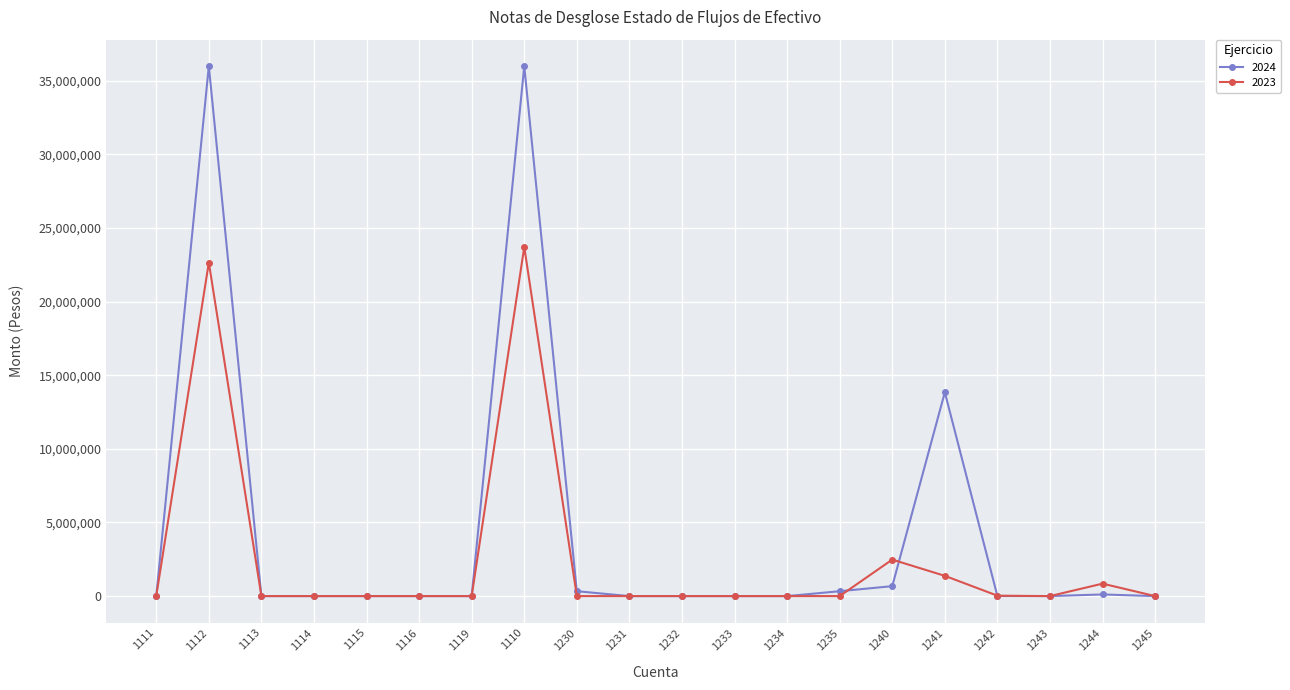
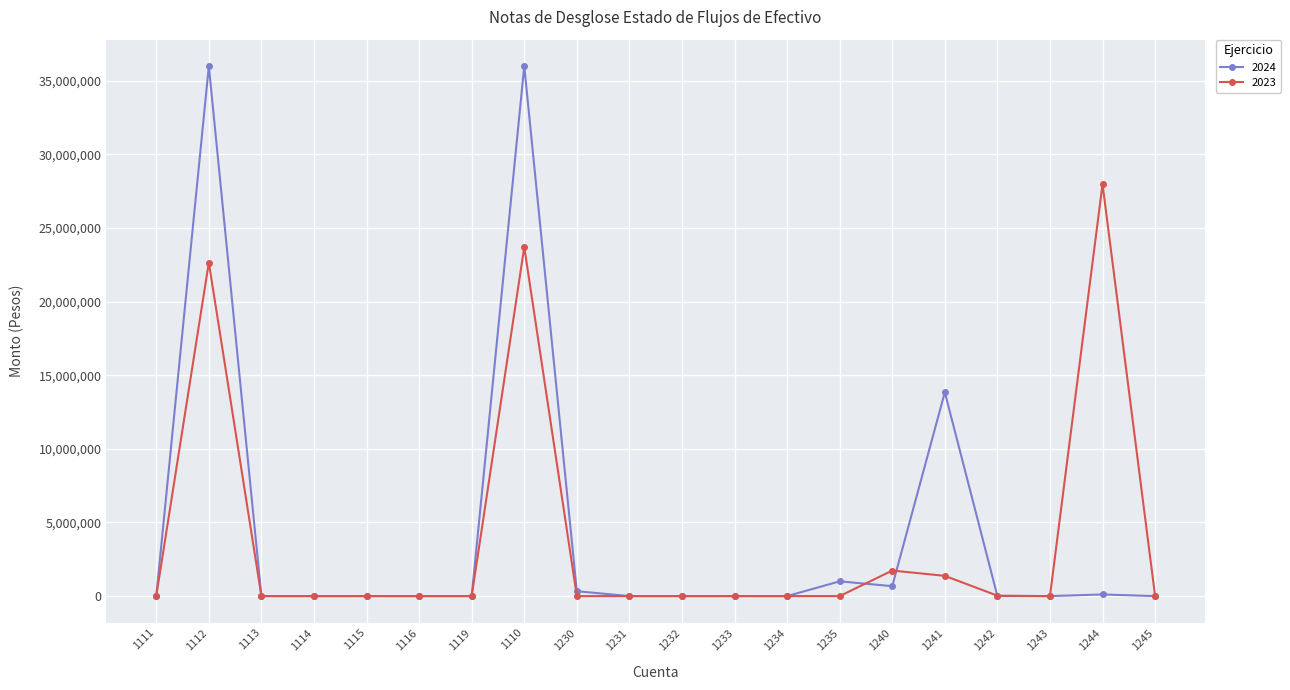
2024, 1235: 300,000 -> 1,000,000
2023, 1240: 2,500,000 -> 1,700,000
2023, 1244: 800,000 -> 28,000,000
